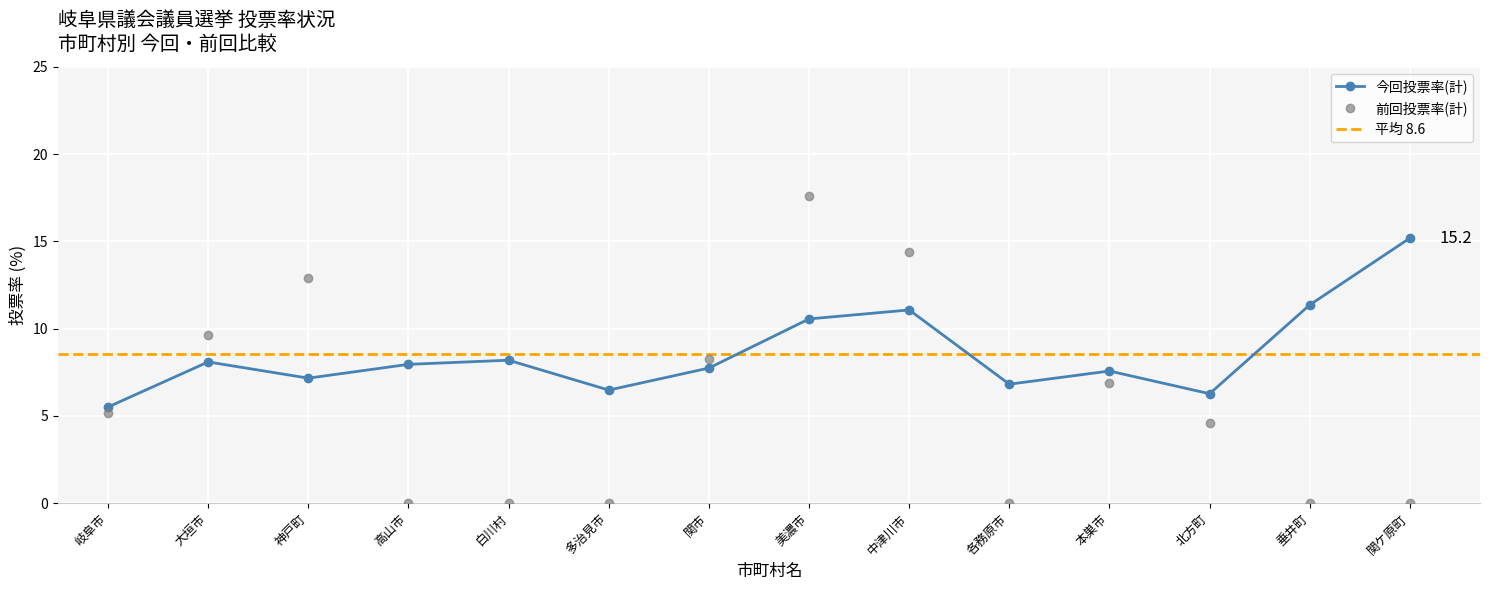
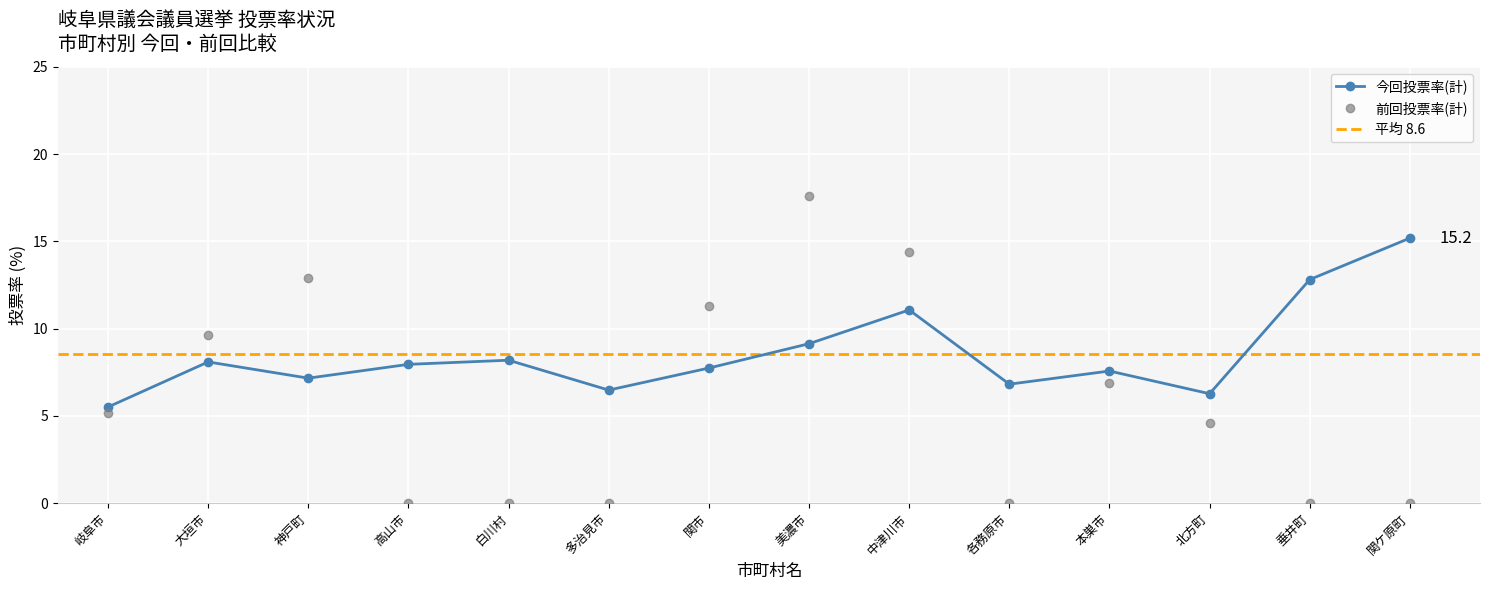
前回投票率(計), 関市: 8.3 -> 11.3
今回投票率(計), 美濃市: 10.6 -> 9.1
今回投票率(計), 垂井町: 11.4 -> 12.8
